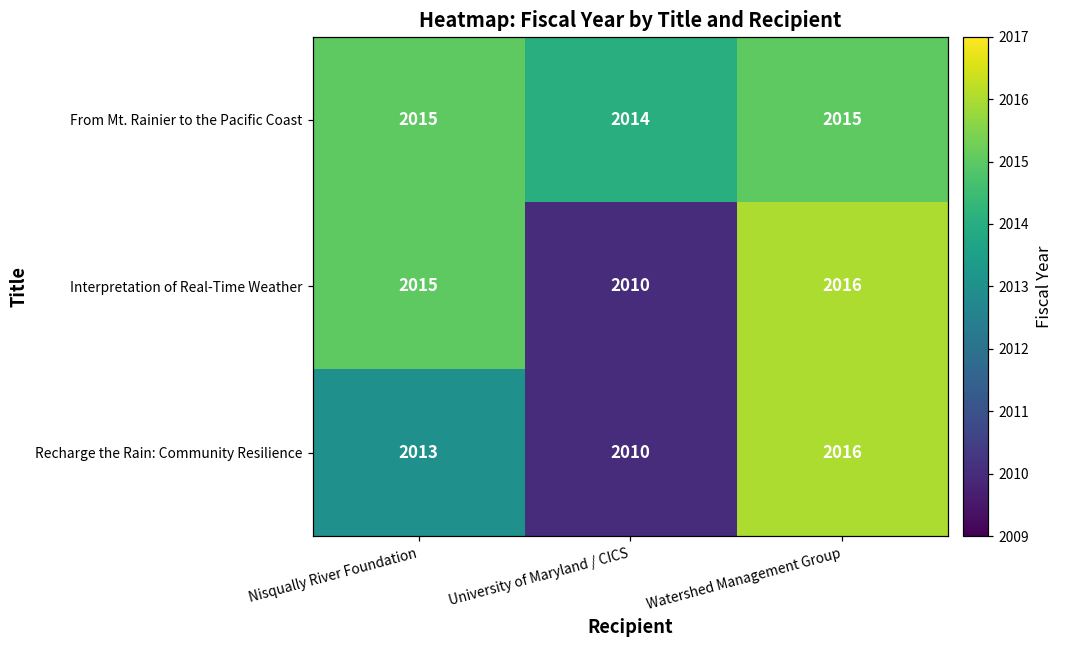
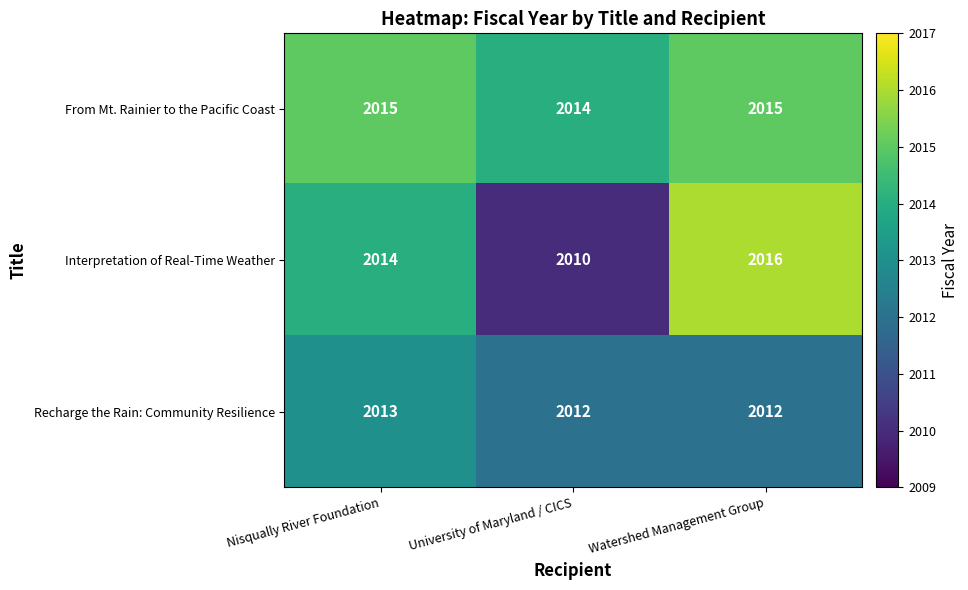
Interpretation of Real-Time Weather, Nisqually River Foundation: 2015 -> 2014
Recharge the Rain: Community Resilience, University of Maryland / CICS: 2010 -> 2012
Recharge the Rain: Community Resilience, Watershed Management Group: 2016 -> 2012
